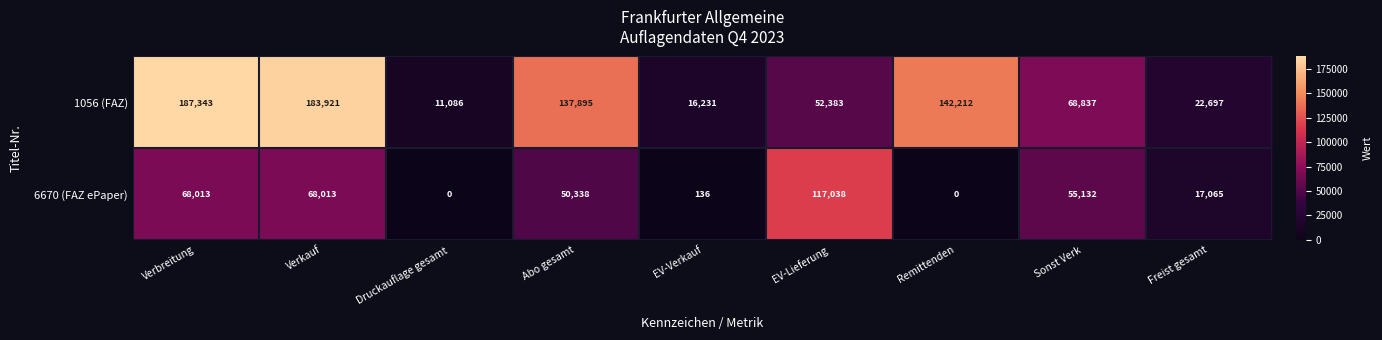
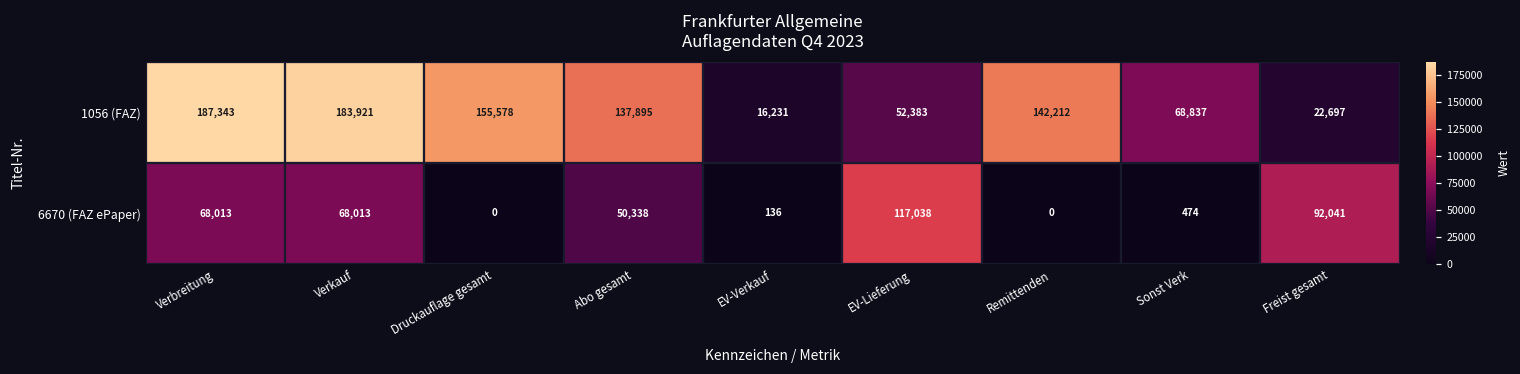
1056 (FAZ), Druckauflage gesamt: 11,086 -> 155,578
6670 (FAZ ePaper), Sonst Verk: 55,132 -> 474
6670 (FAZ ePaper), Freist gesamt: 17,065 -> 92,041
